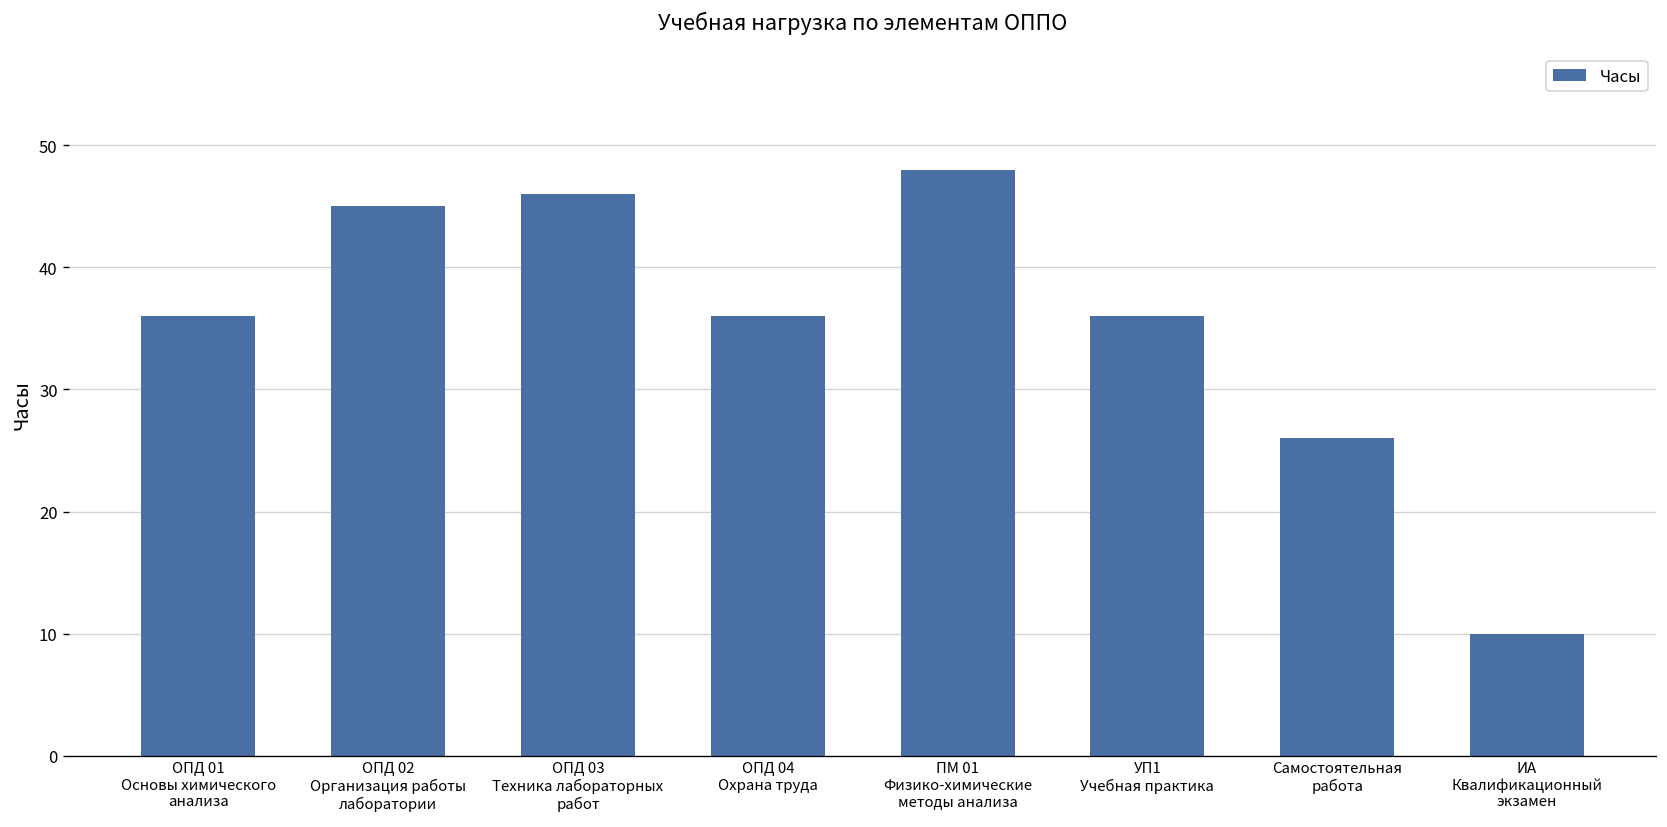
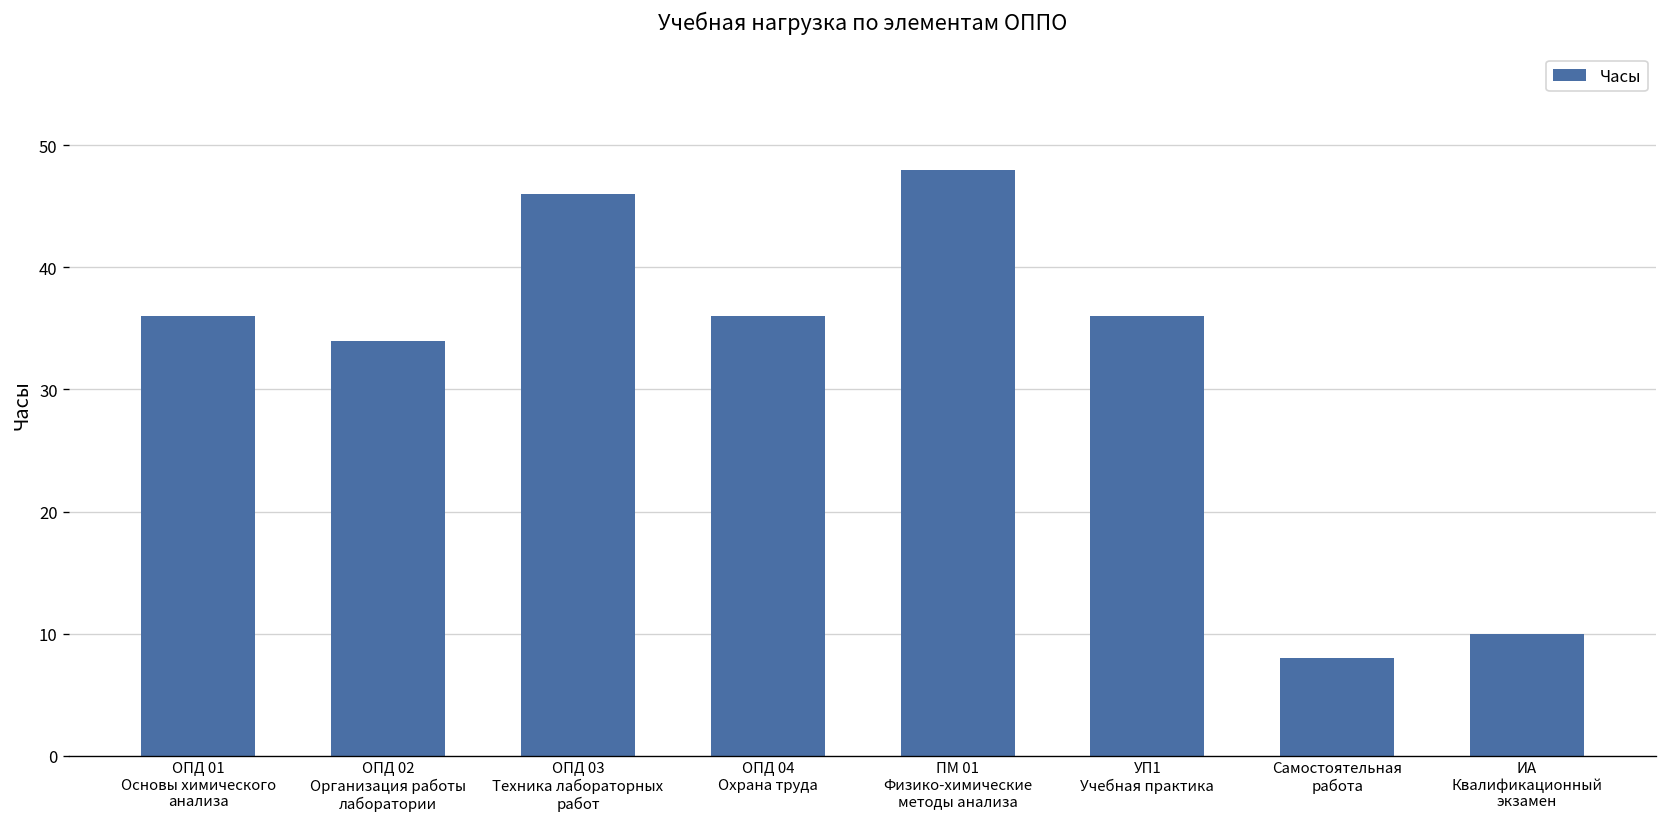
ОПД 02 Организация работы лаборатории: 45 -> 34
Самостоятельная работа: 26 -> 8
